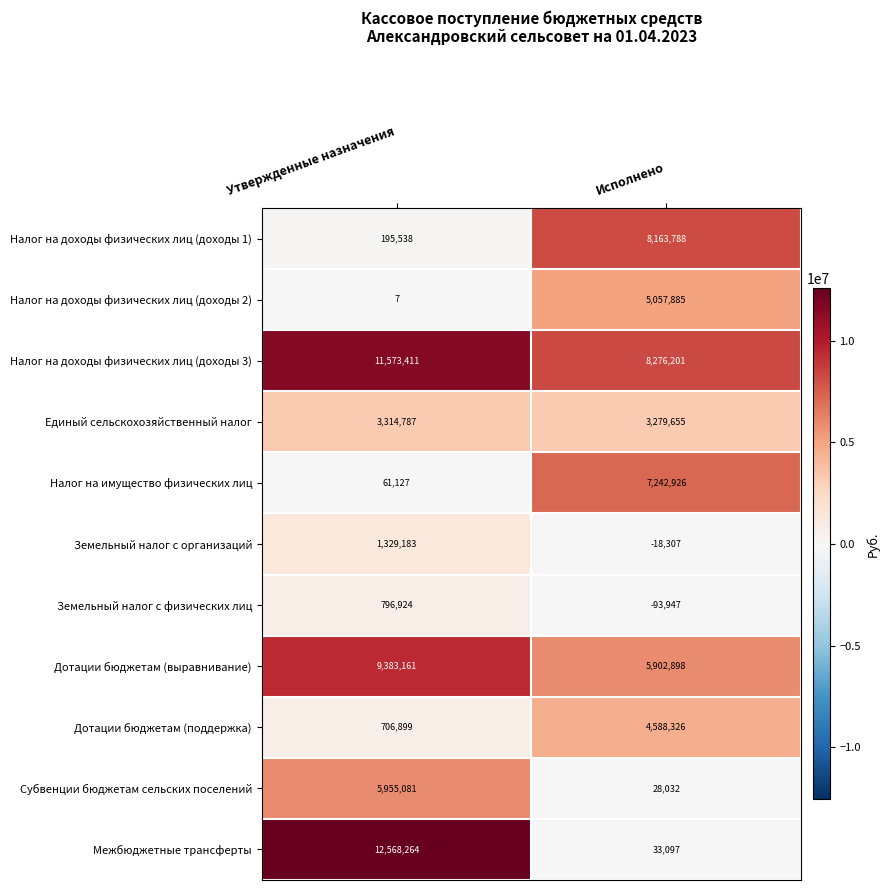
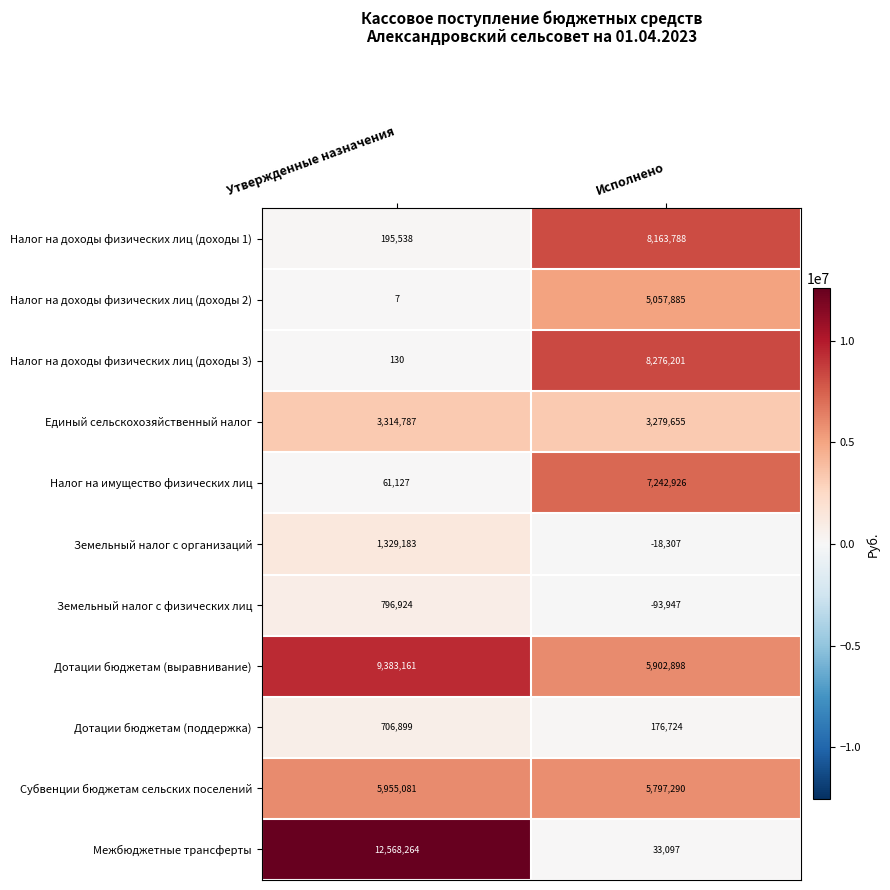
Налог на доходы физических лиц (доходы 3), Утвержденные назначения: 11,573,411 -> 130
Дотации бюджетам (поддержка), Исполнено: 4,588,326 -> 176,724
Субвенции бюджетам сельских поселений, Исполнено: 28,032 -> 5,797,290
